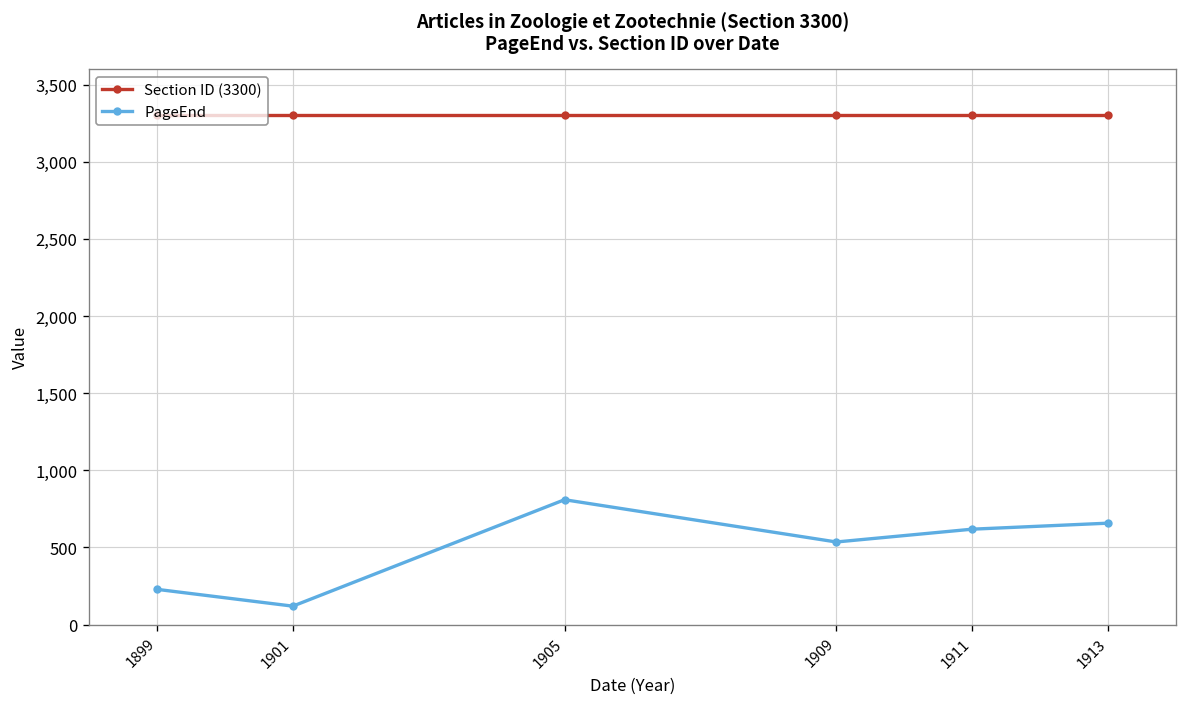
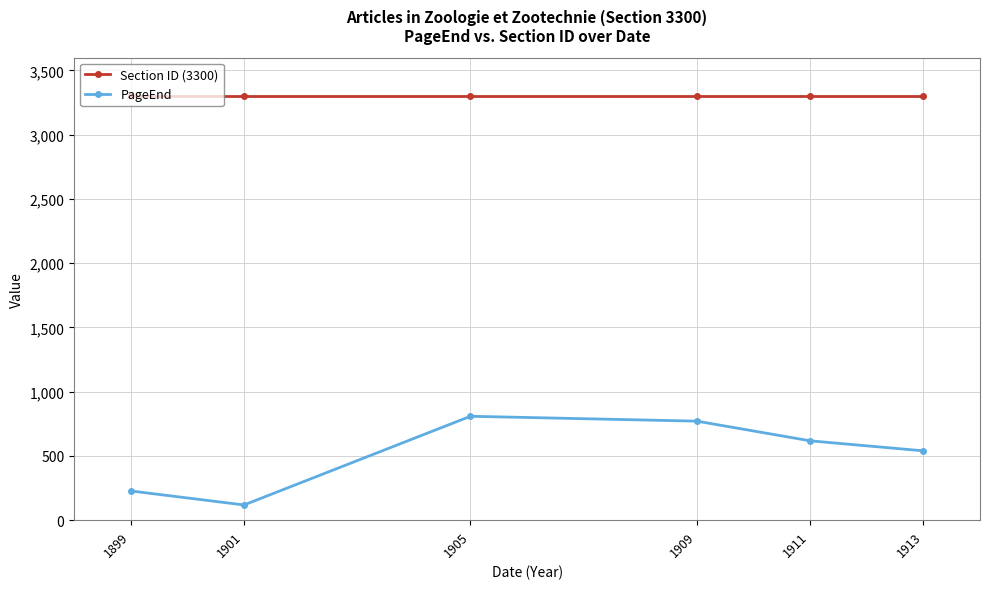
PageEnd, 1909: 540 -> 770
PageEnd, 1913: 660 -> 540
